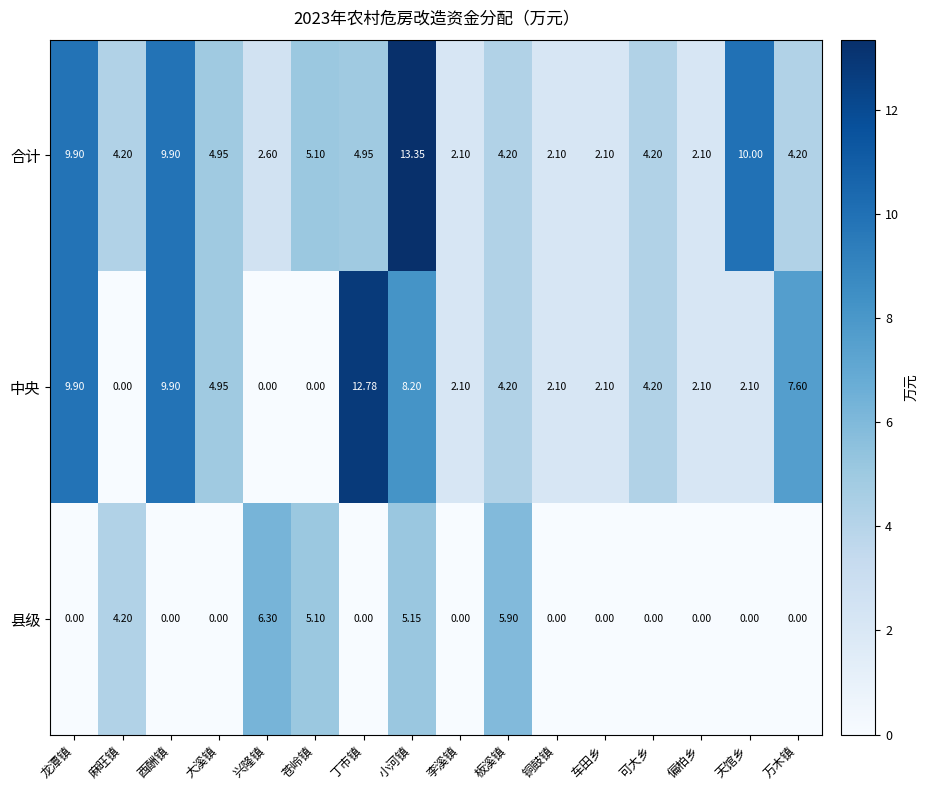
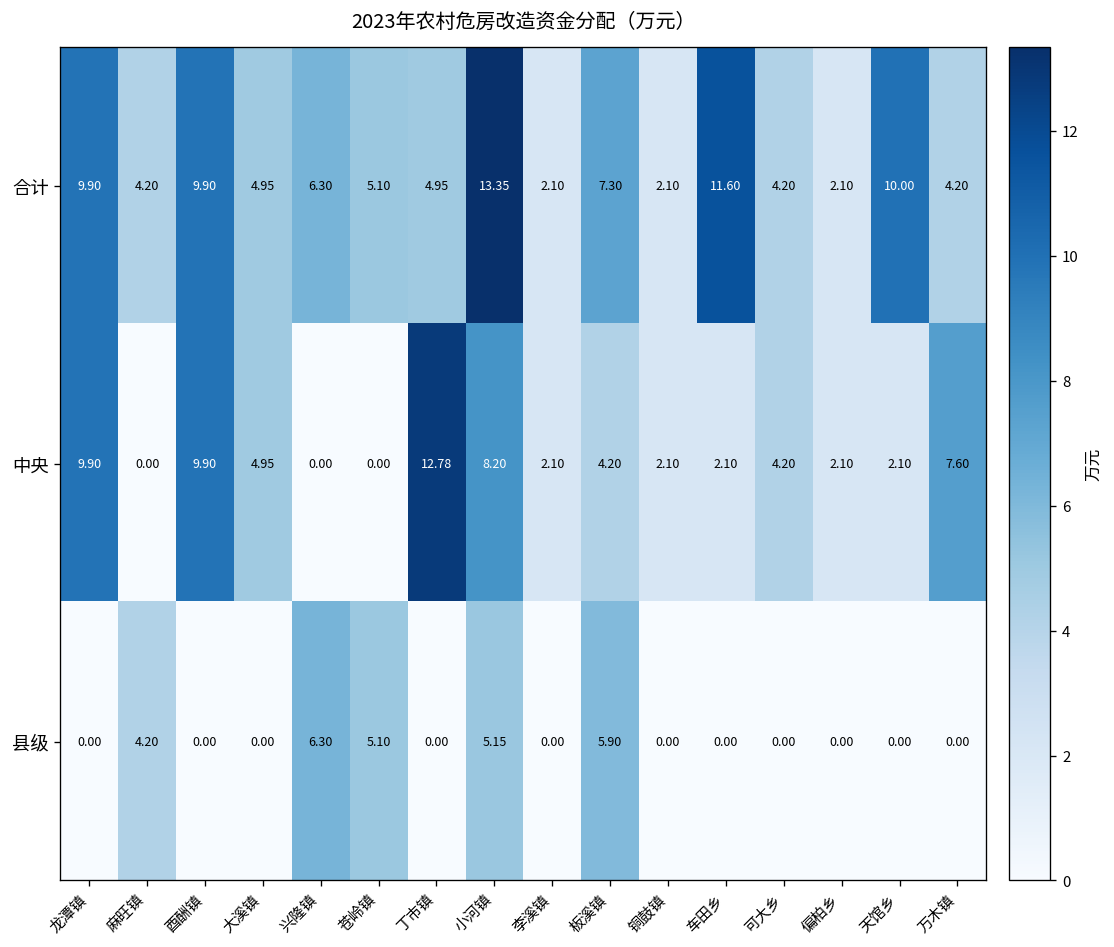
合计, 兴隆镇: 2.60 -> 6.30
合计, 板溪镇: 4.20 -> 7.30
合计, 车田乡: 2.10 -> 11.60
